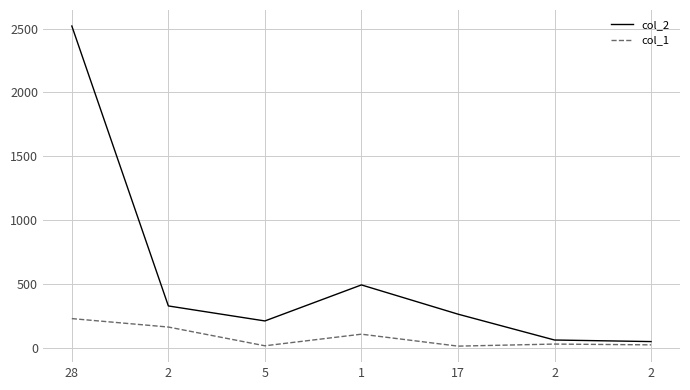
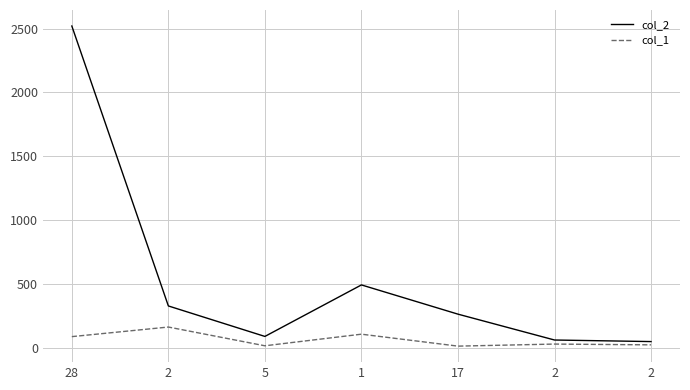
col_1, 28: 230 -> 90
col_2, 5: 210 -> 90
